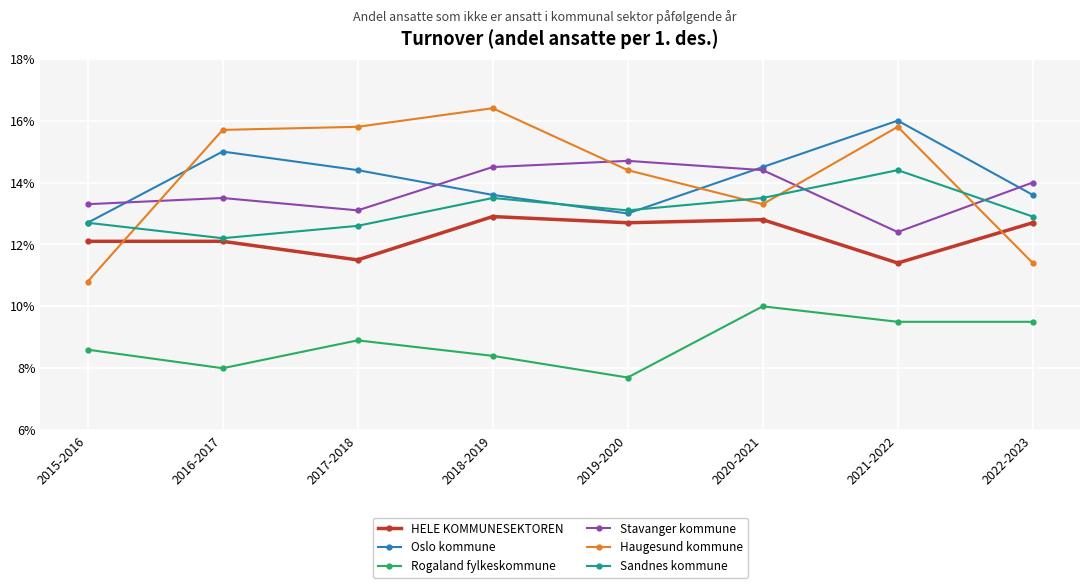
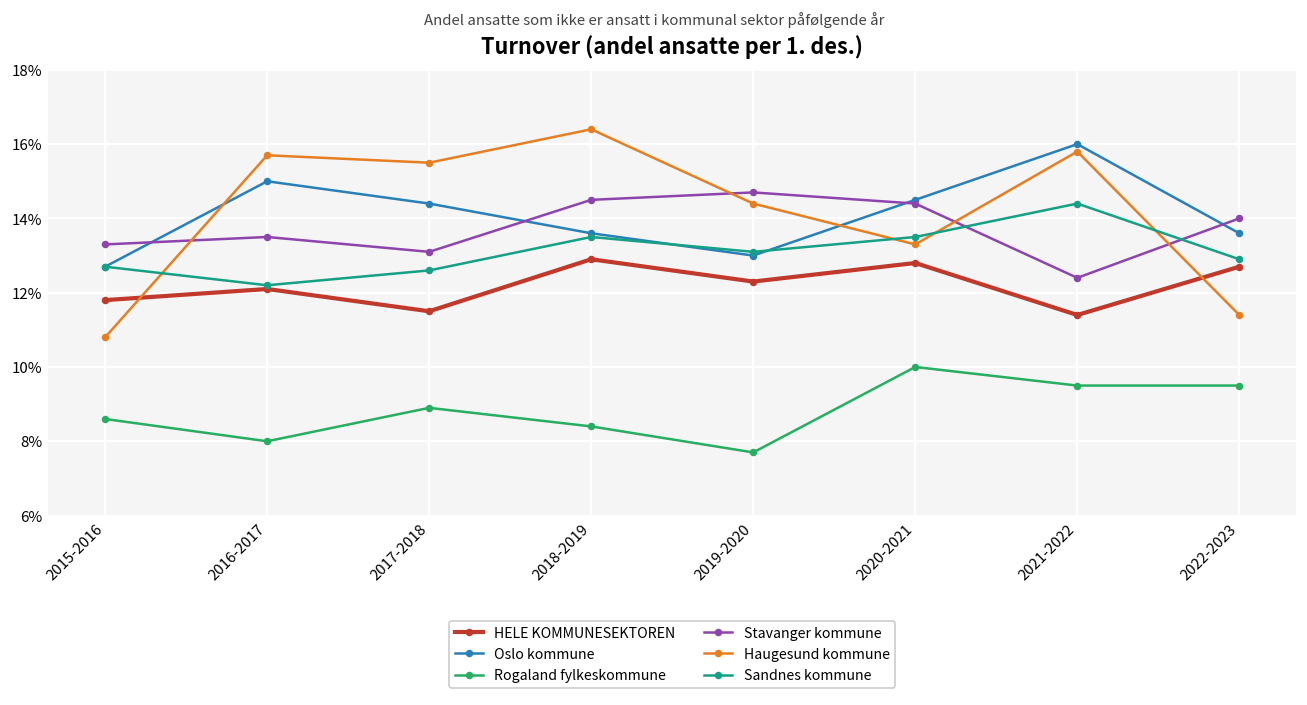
HELE KOMMUNESEKTOREN, 2015-2016: 12.1% -> 11.8%
Haugesund kommune, 2017-2018: 15.8% -> 15.5%
HELE KOMMUNESEKTOREN, 2019-2020: 12.7% -> 12.3%
